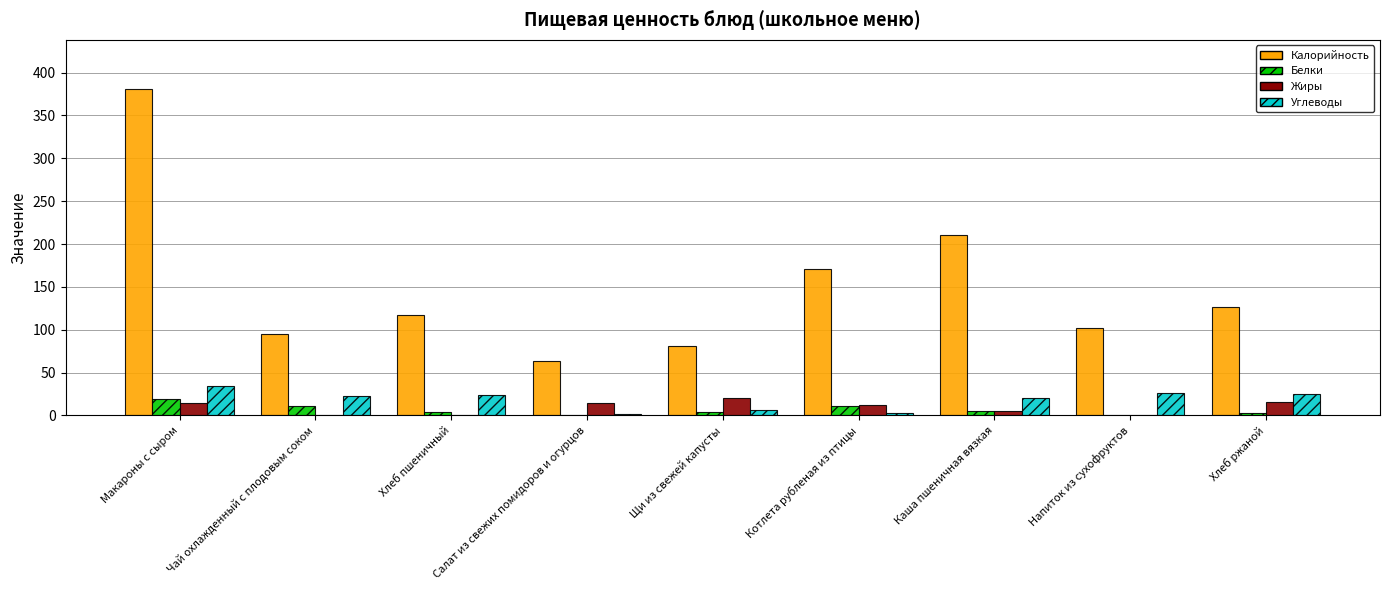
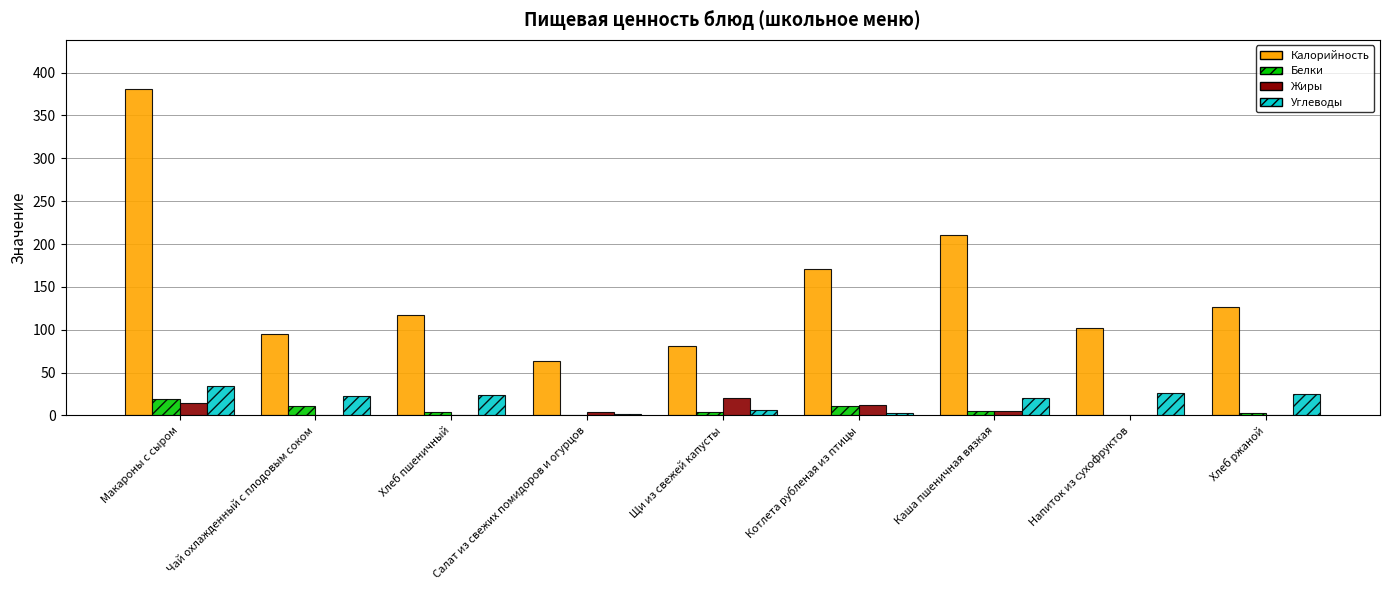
Жиры, Салат из свежих помидоров и огурцов: 10 -> 0
Жиры, Хлеб ржаной: 20 -> 0
